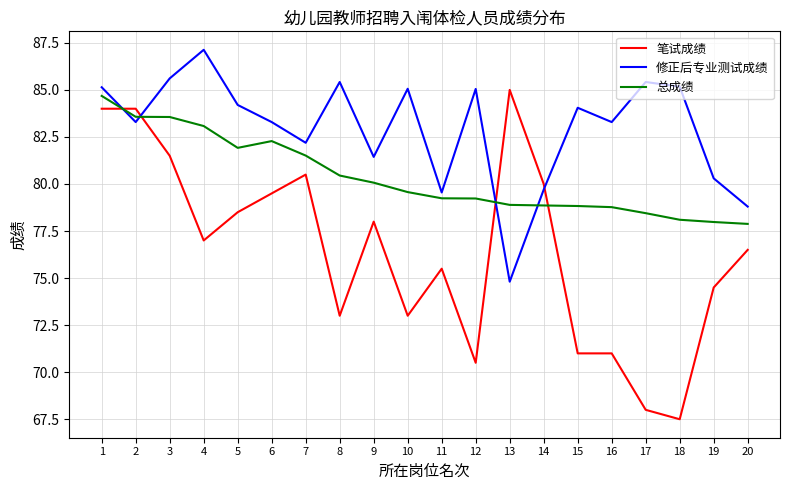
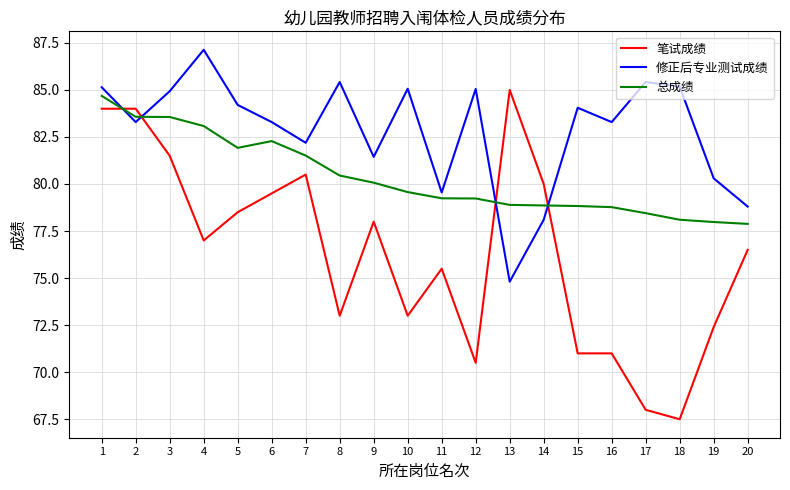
修正后专业测试成绩, 3: 85.6 -> 84.9
修正后专业测试成绩, 14: 79.7 -> 78.1
笔试成绩, 19: 74.5 -> 72.4
